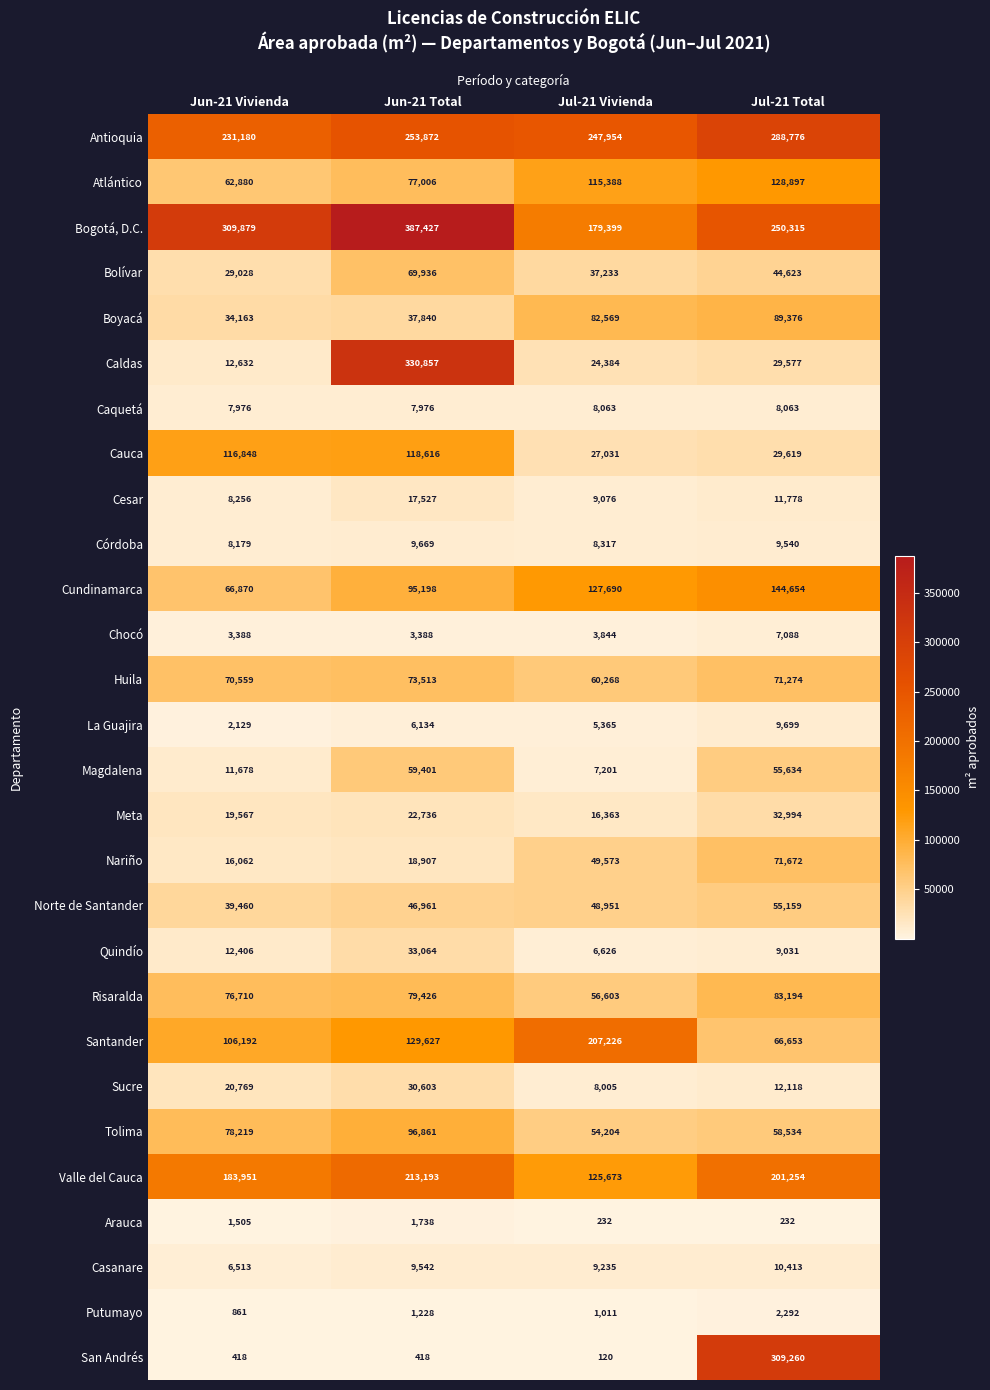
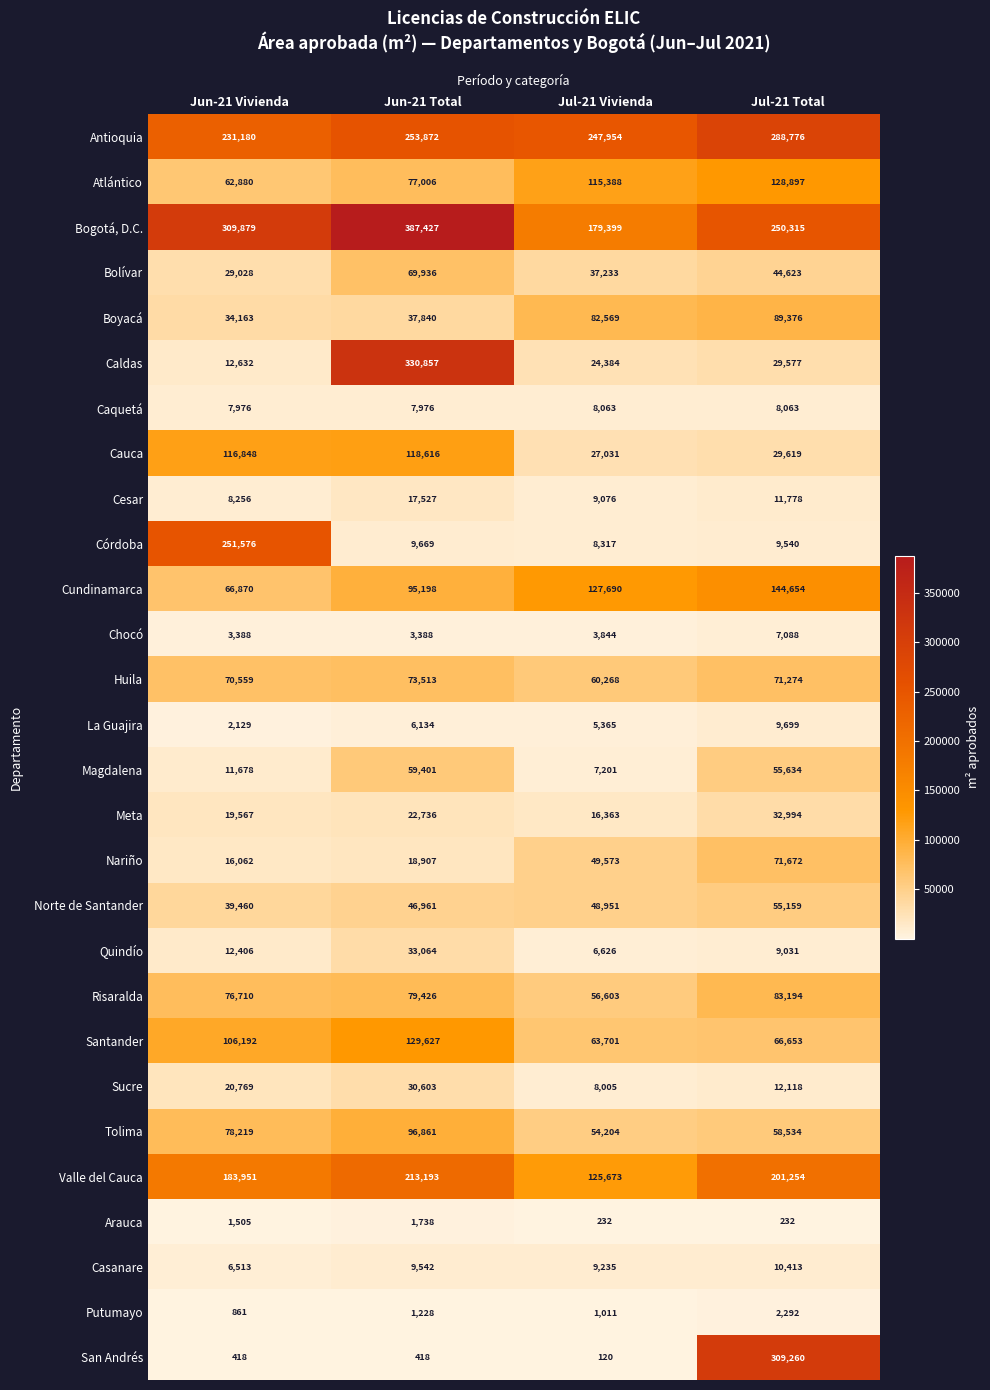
Córdoba, Jun-21 Vivienda: 8,179 -> 251,576
Santander, Jul-21 Vivienda: 207,226 -> 63,701
